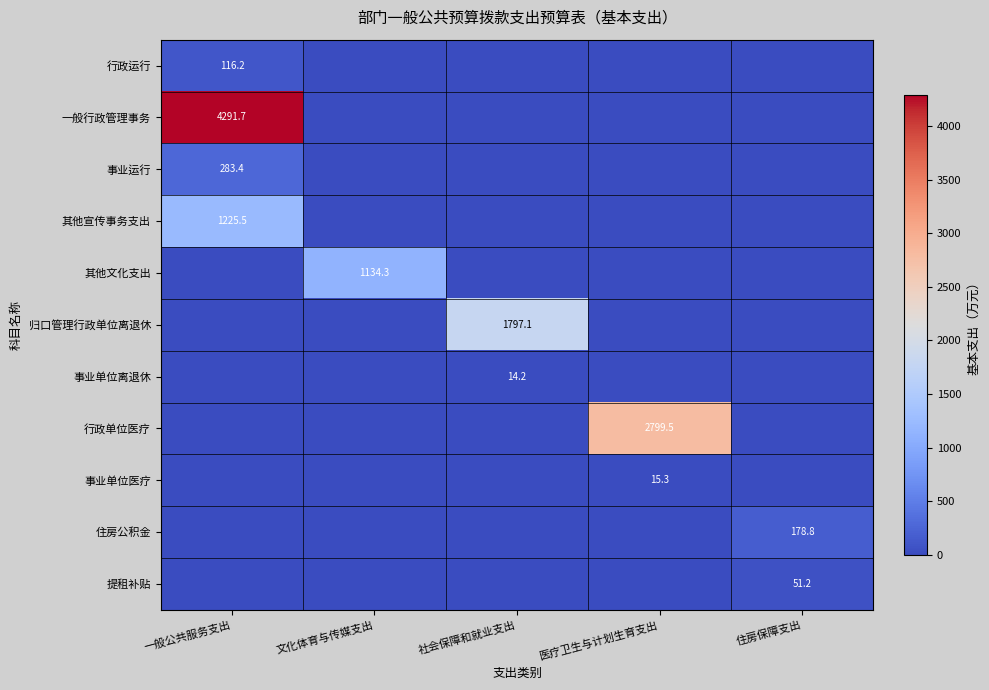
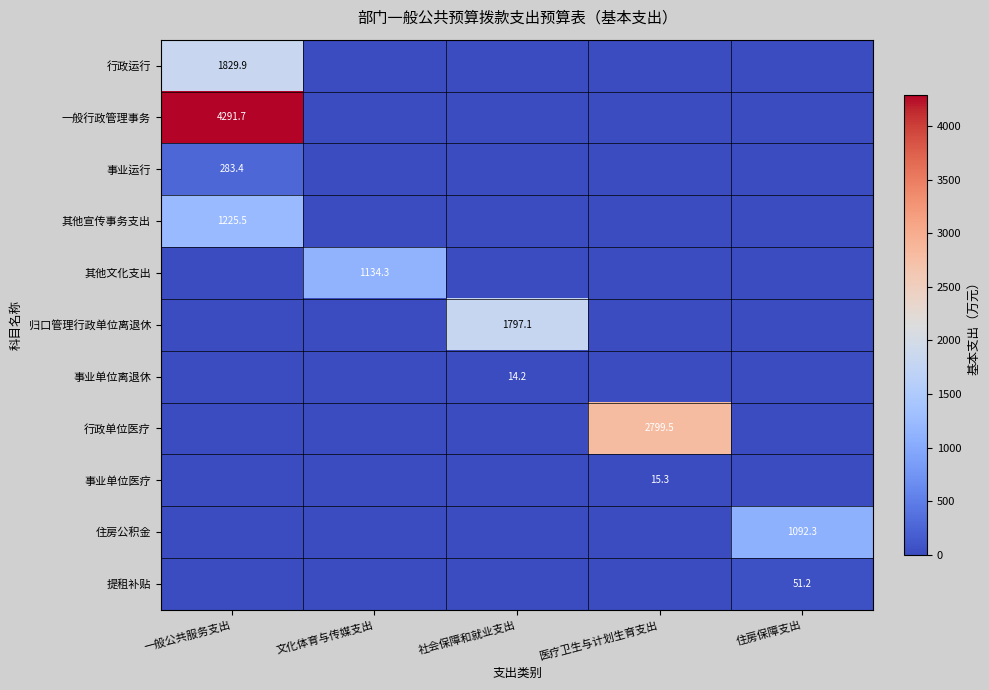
行政运行, 一般公共服务支出: 116.2 -> 1829.9
住房公积金, 住房保障支出: 178.8 -> 1092.3
